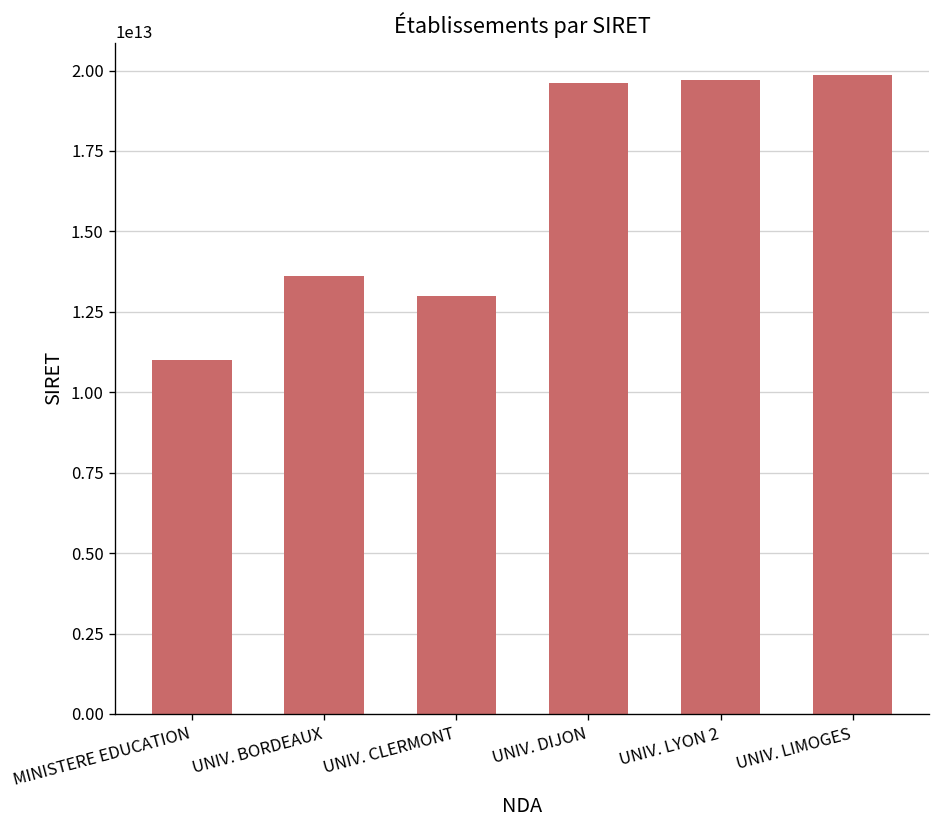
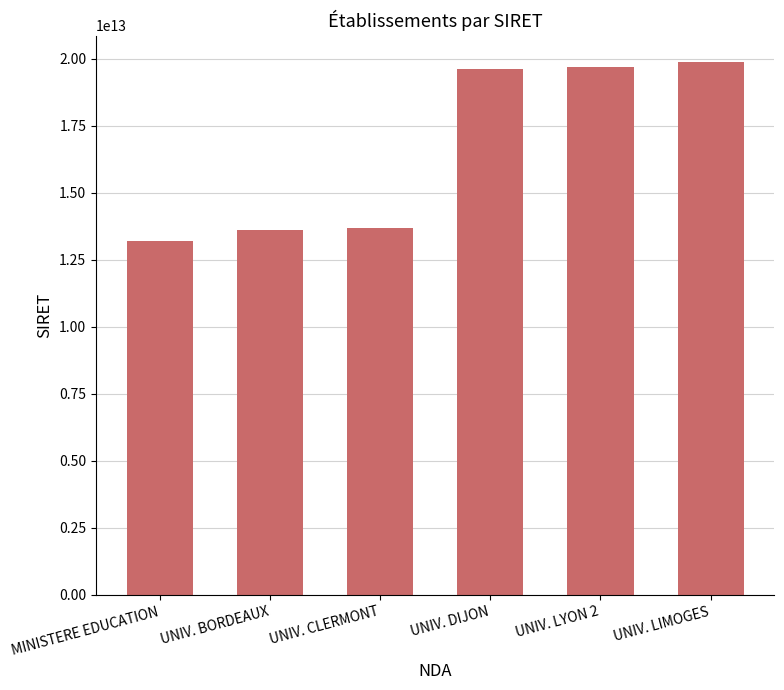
MINISTERE EDUCATION: 11000000000000 -> 13200000000000
UNIV. CLERMONT: 13000000000000 -> 13700000000000
